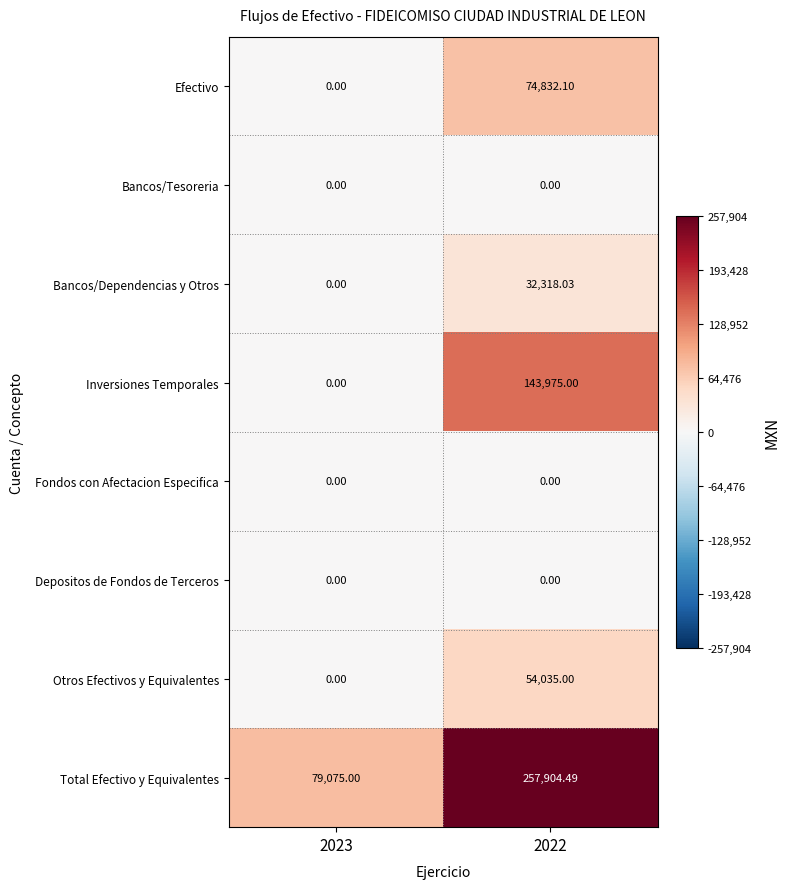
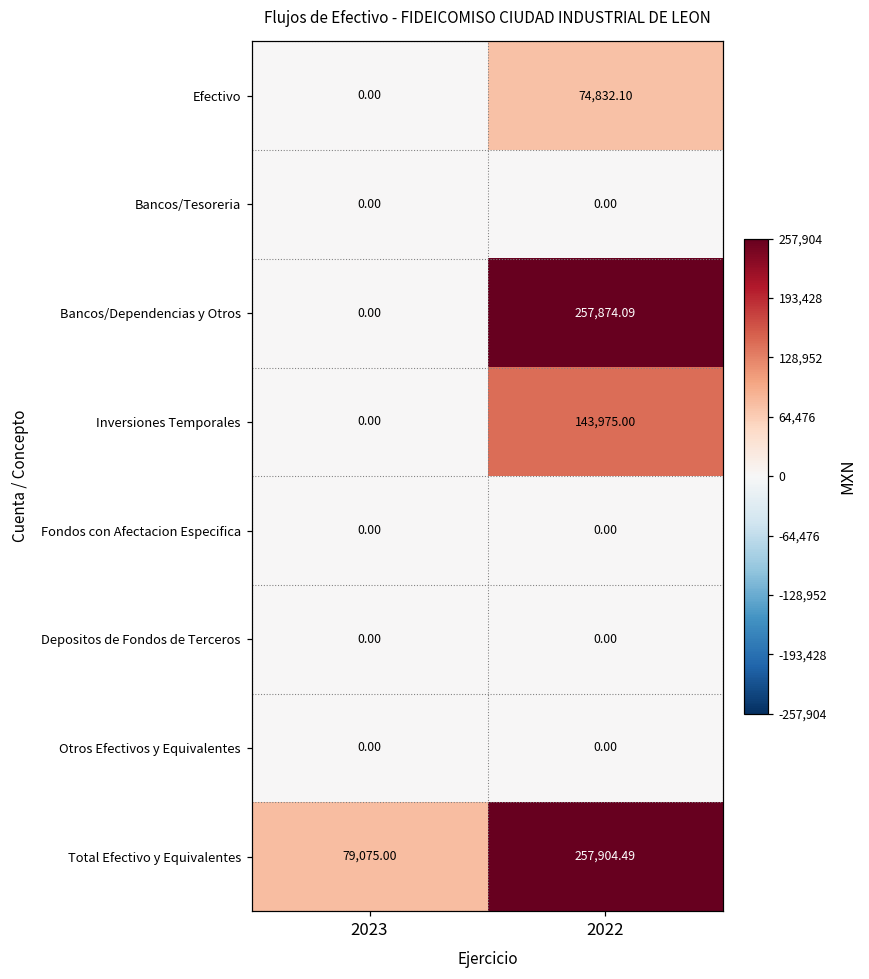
Bancos/Dependencias y Otros, 2022: 32,318.03 -> 257,874.09
Otros Efectivos y Equivalentes, 2022: 54,035.00 -> 0.00
